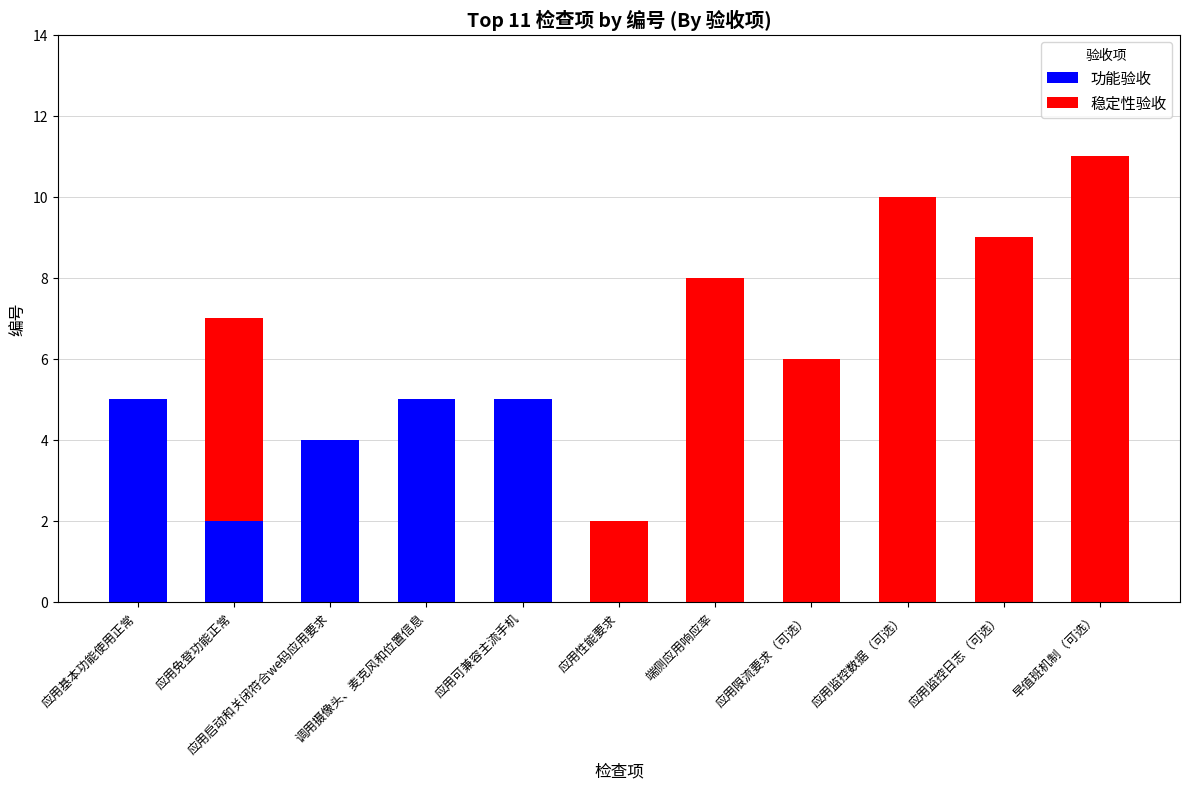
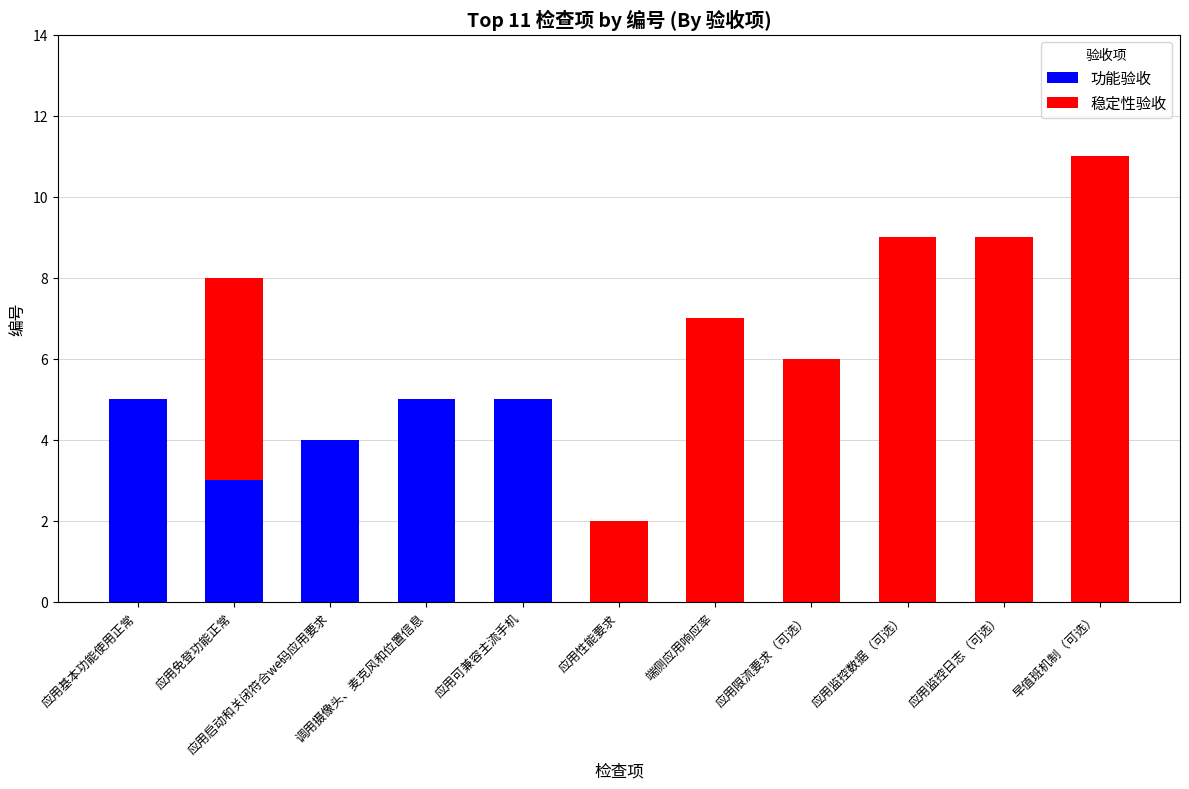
功能验收, 应用免登功能正常: 2 -> 3
稳定性验收, 端侧应用响应率: 8 -> 7
稳定性验收, 应用监控数据（可选）: 10 -> 9
